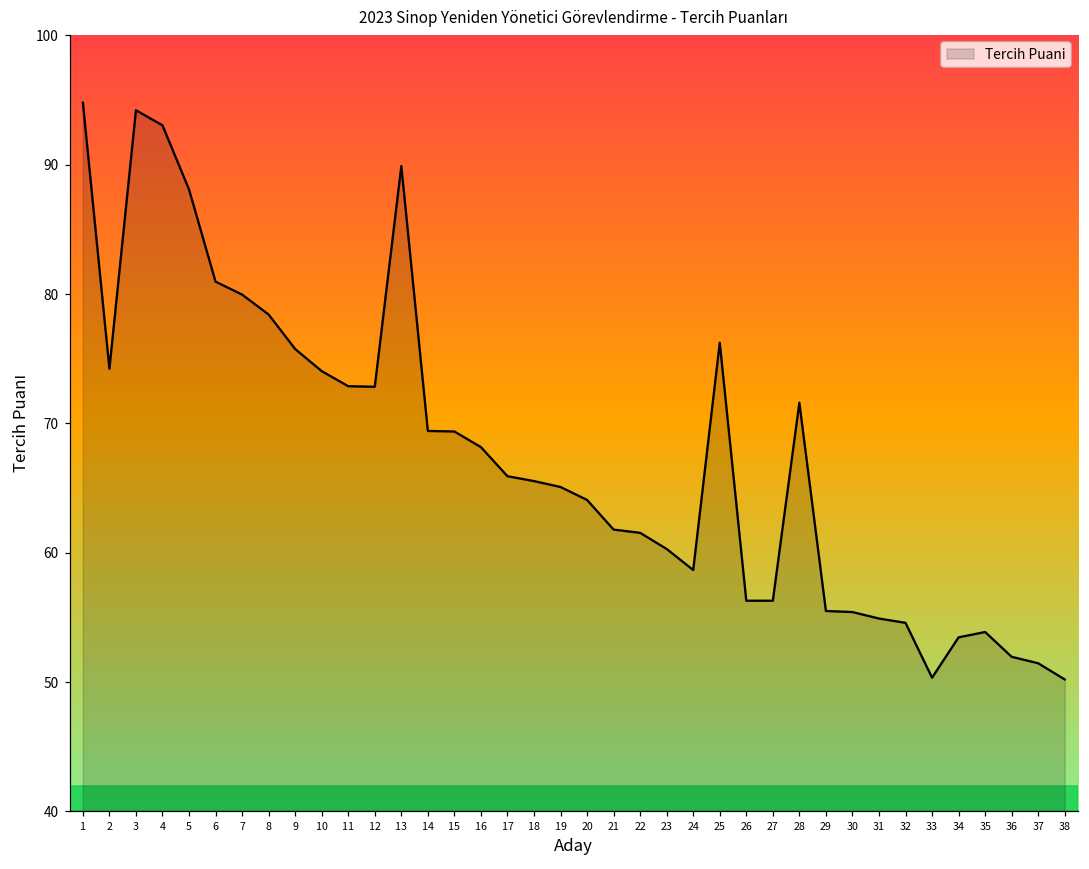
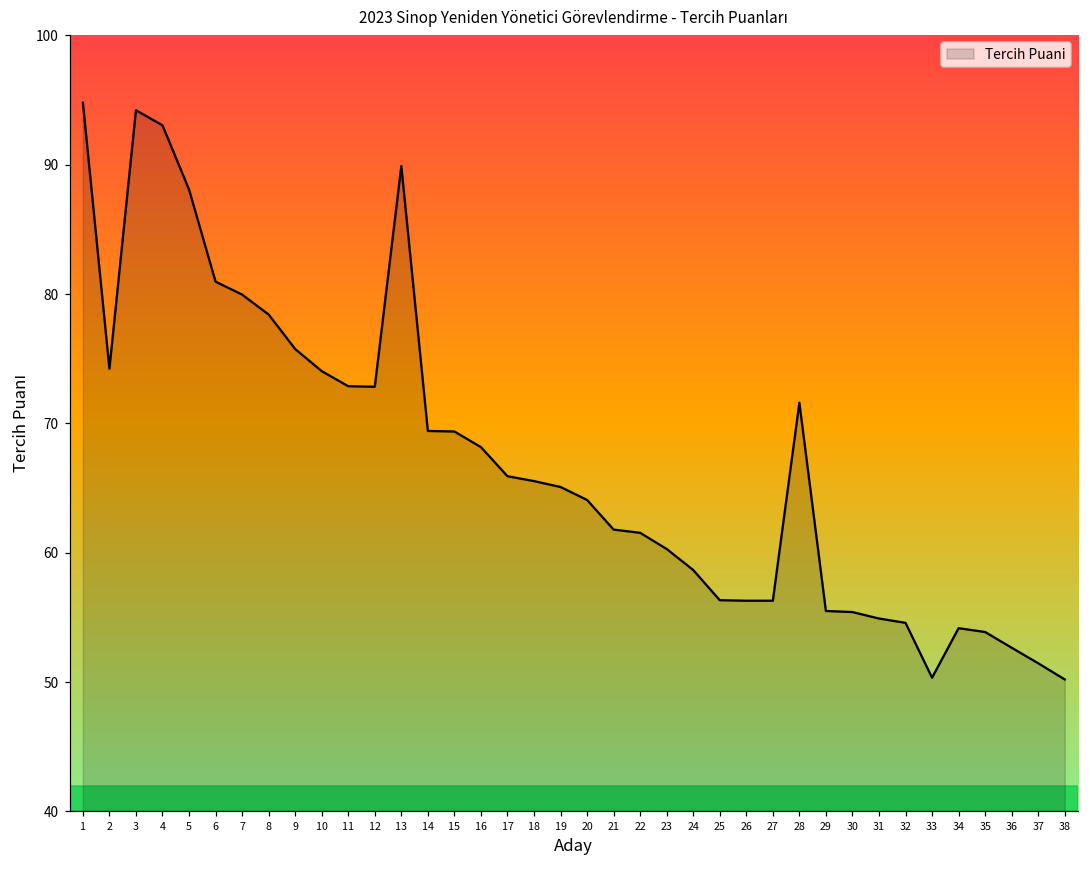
25: 76.2 -> 56.3
34: 53.5 -> 54.2
36: 52.0 -> 52.7
